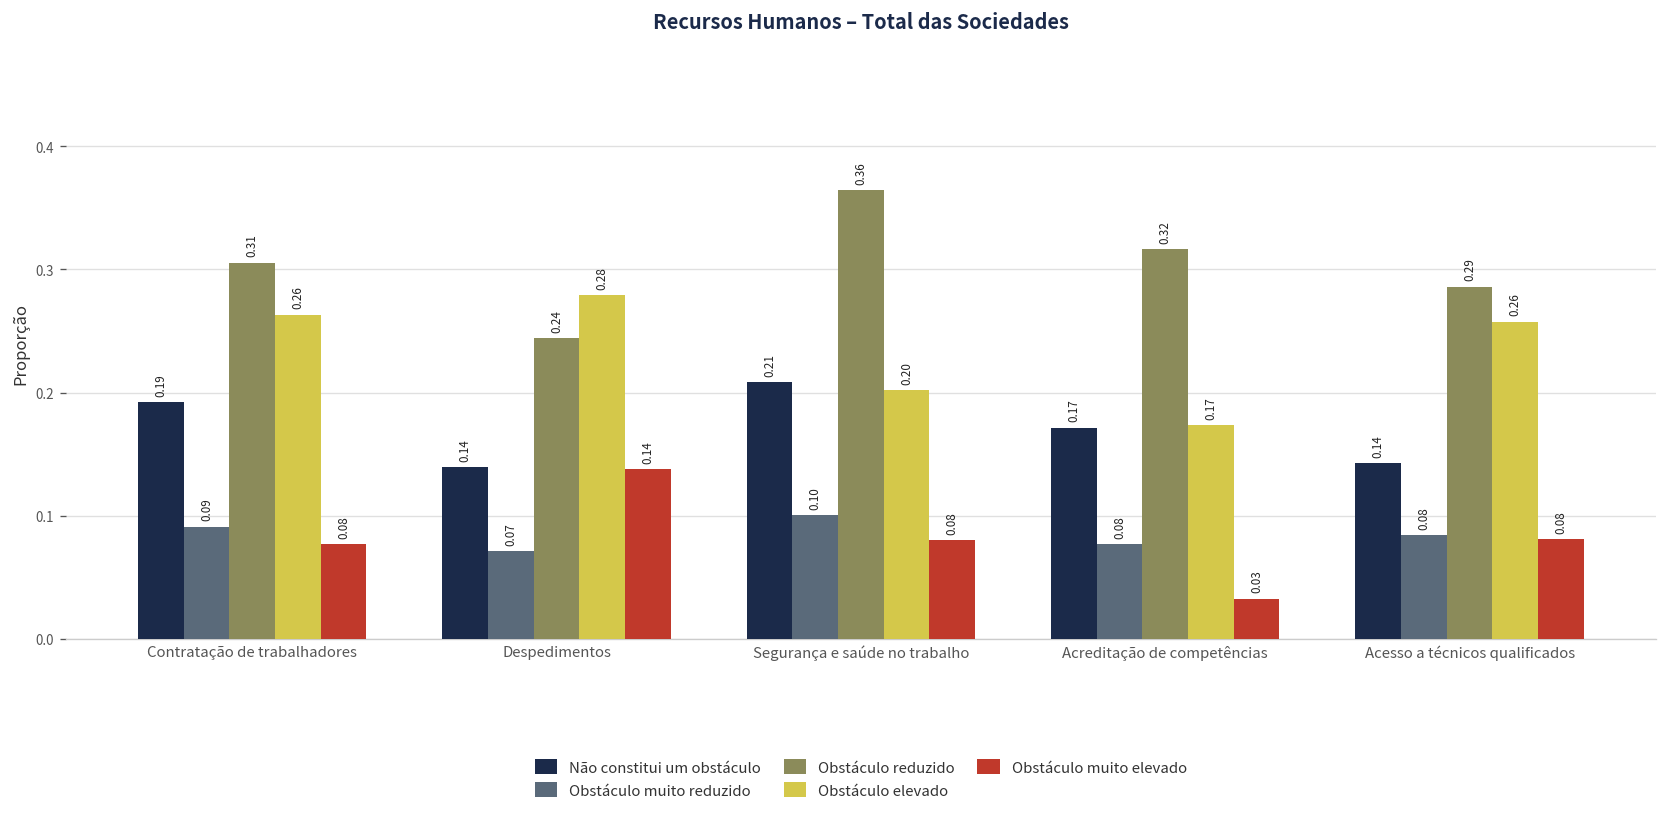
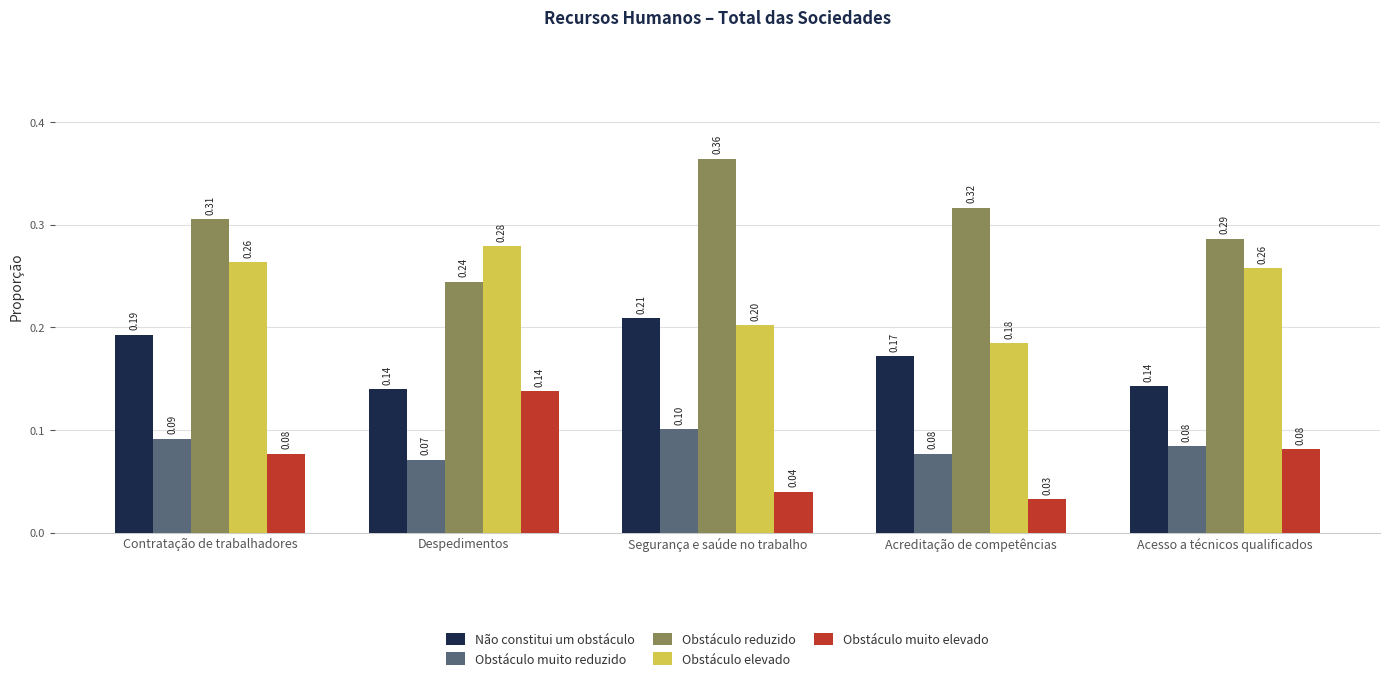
Obstáculo muito elevado, Segurança e saúde no trabalho: 0.08 -> 0.04
Obstáculo elevado, Acreditação de competências: 0.17 -> 0.18
